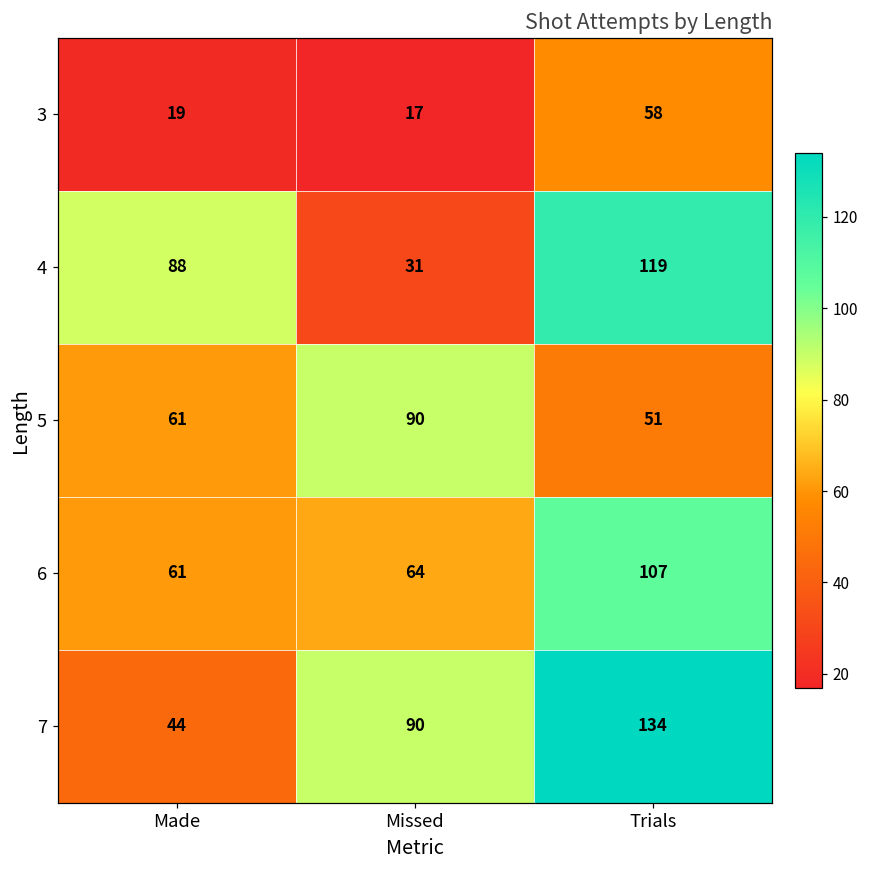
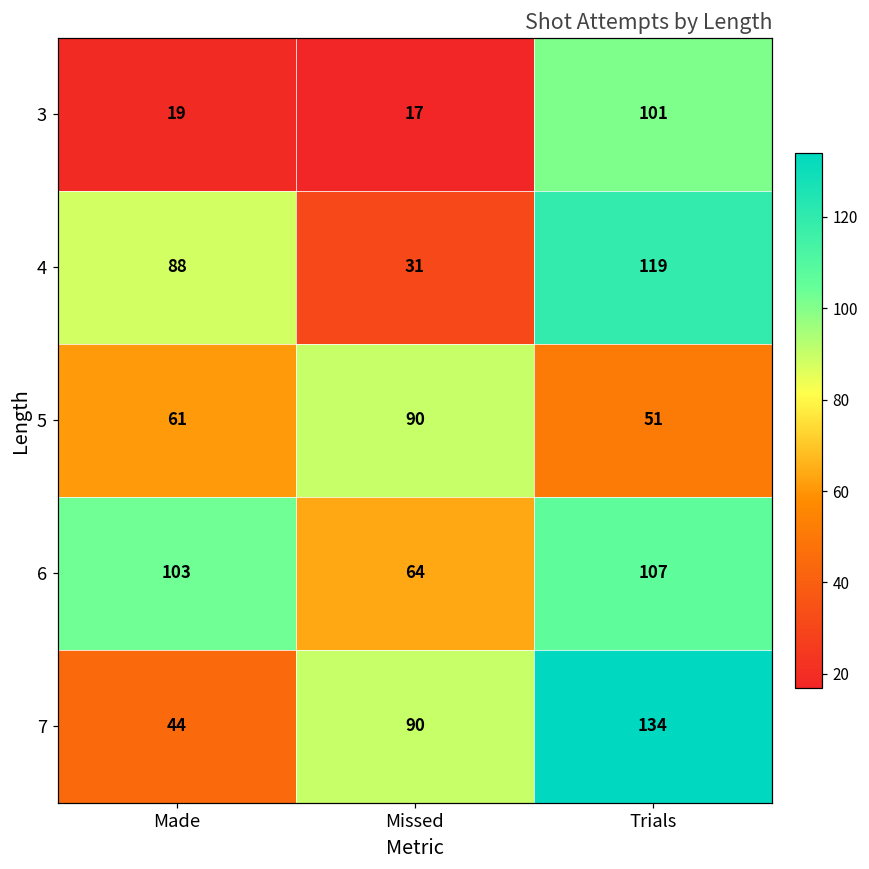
3, Trials: 58 -> 101
6, Made: 61 -> 103
